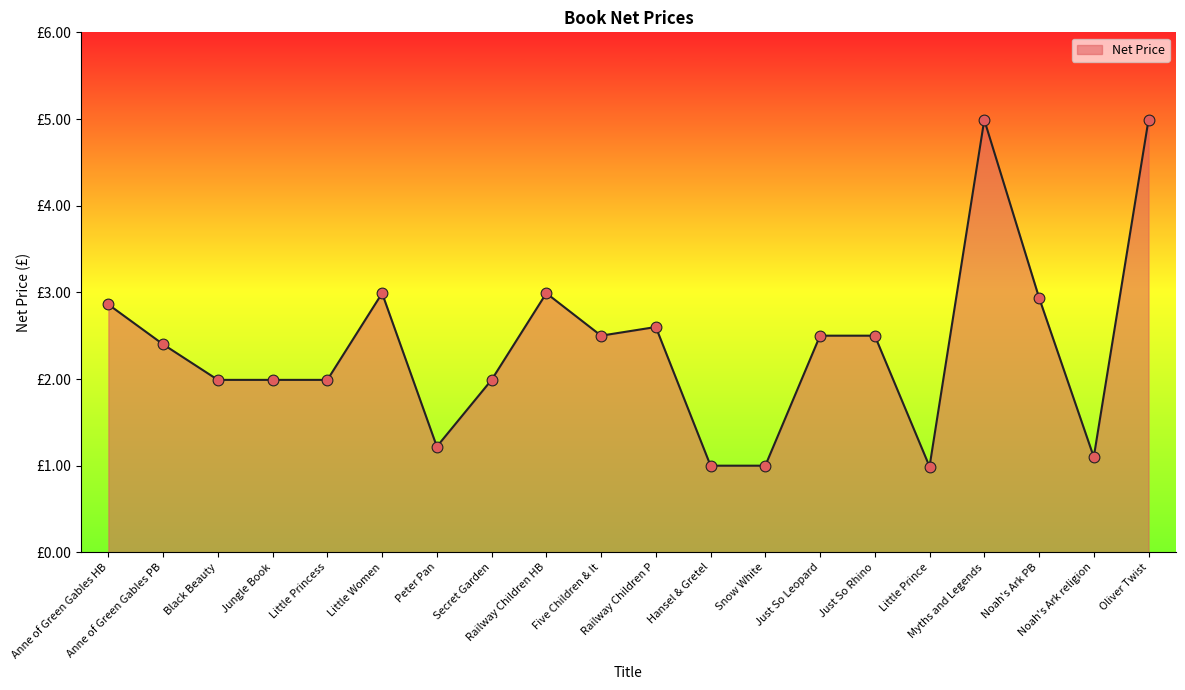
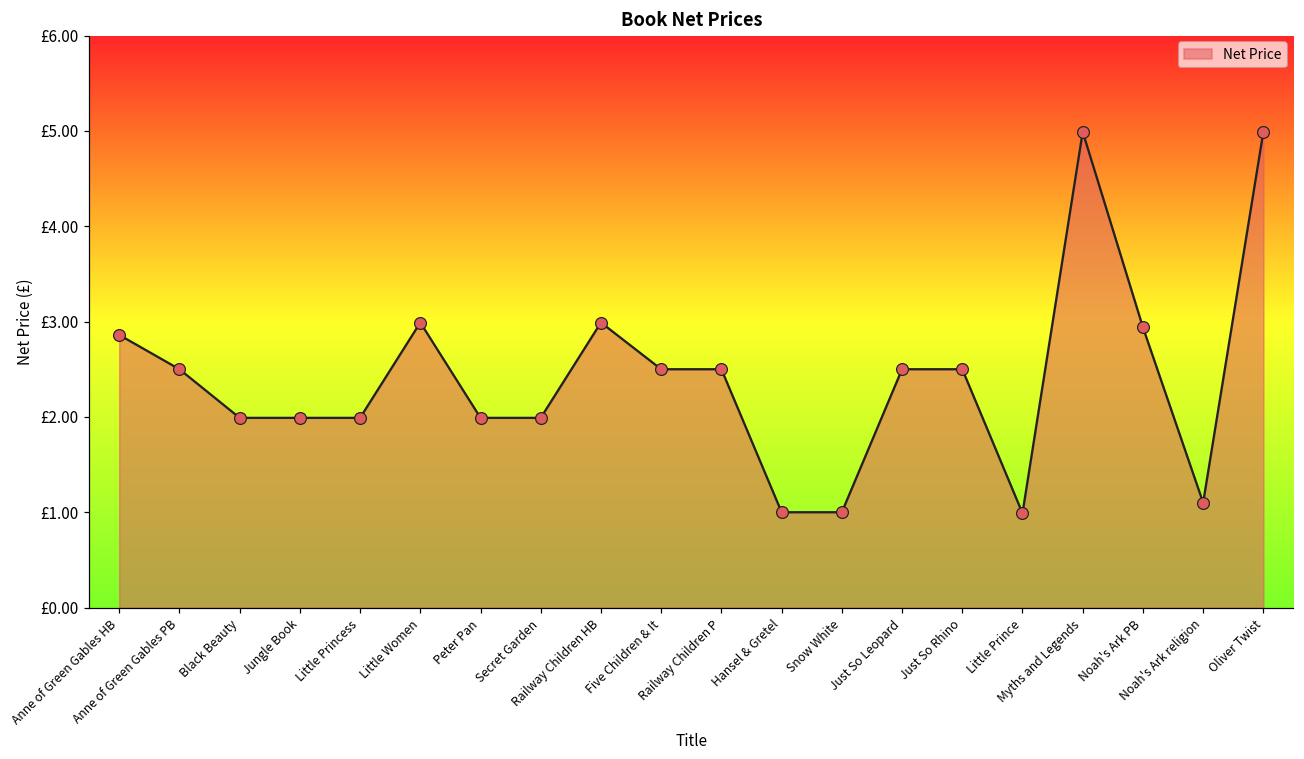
Anne of Green Gables PB: £2.4 -> £2.5
Peter Pan: £1.2 -> £2.0
Railway Children P: £2.6 -> £2.5
